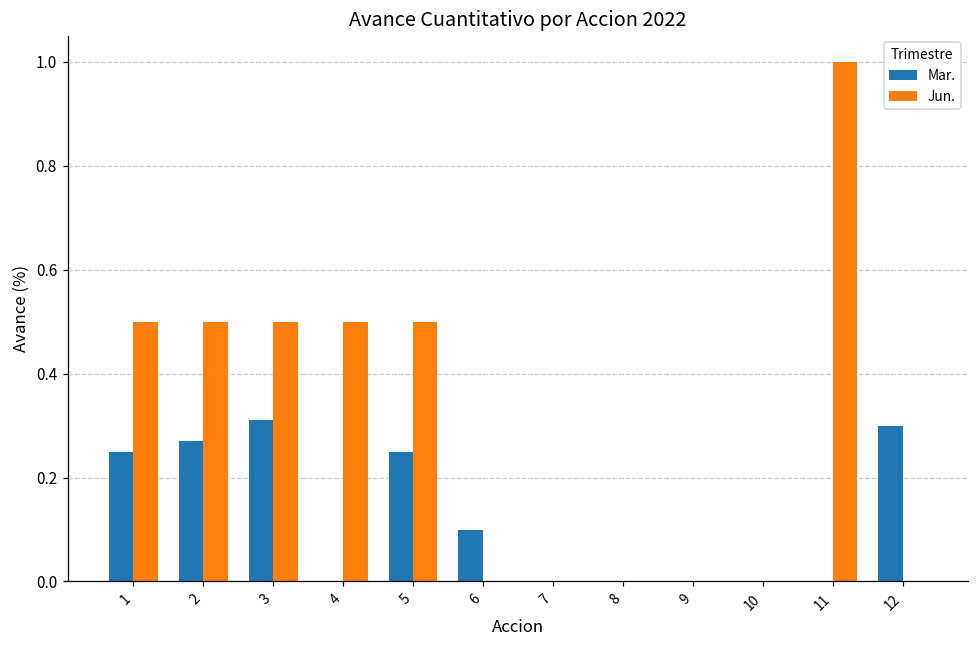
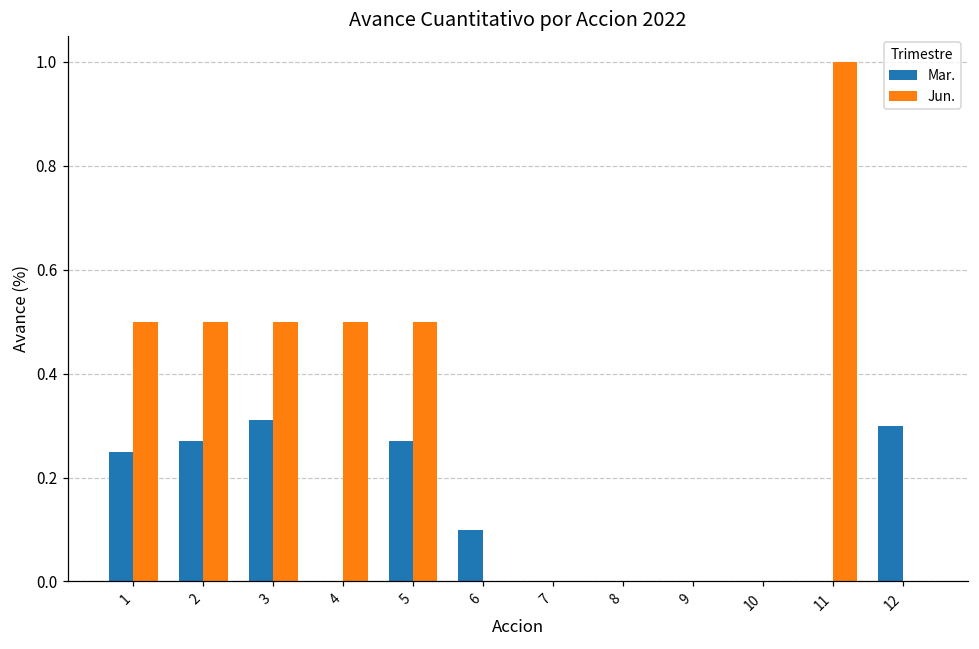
Mar., 5: 0.25 -> 0.27
